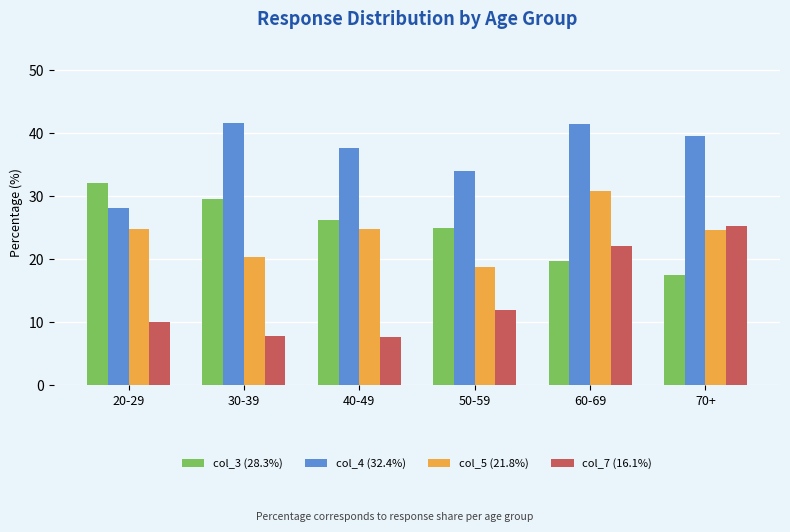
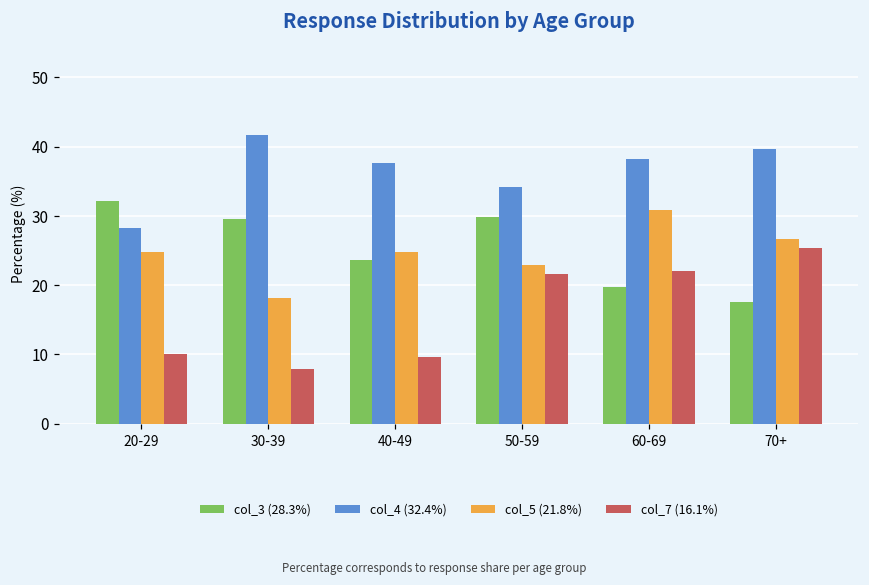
col_5 (21.8%), 30-39: 20 -> 18
col_3 (28.3%), 40-49: 26 -> 24
col_7 (16.1%), 40-49: 8 -> 10
col_3 (28.3%), 50-59: 25 -> 30
col_5 (21.8%), 50-59: 19 -> 23
col_7 (16.1%), 50-59: 12 -> 22
col_4 (32.4%), 60-69: 42 -> 38
col_5 (21.8%), 70+: 25 -> 27
